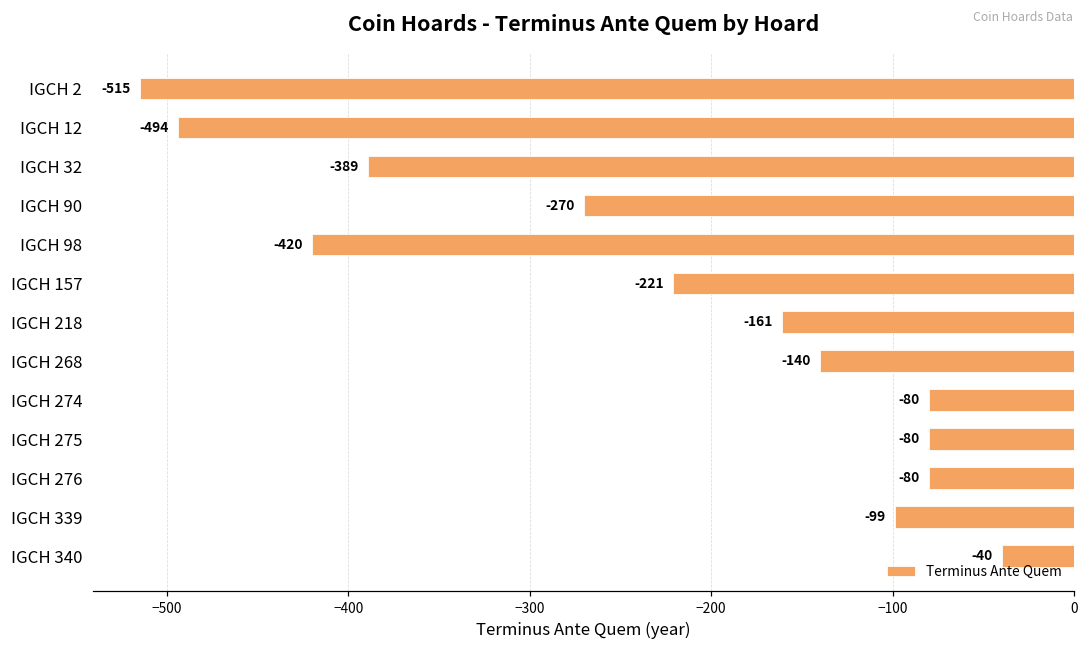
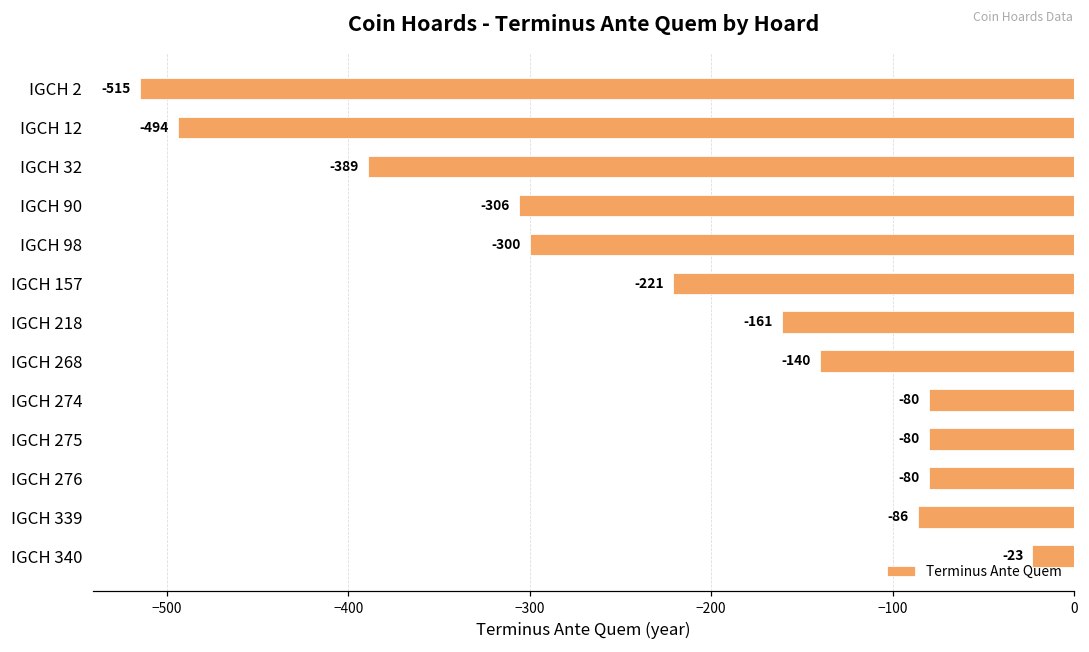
IGCH 90: -270 -> -306
IGCH 98: -420 -> -300
IGCH 339: -99 -> -86
IGCH 340: -40 -> -23
